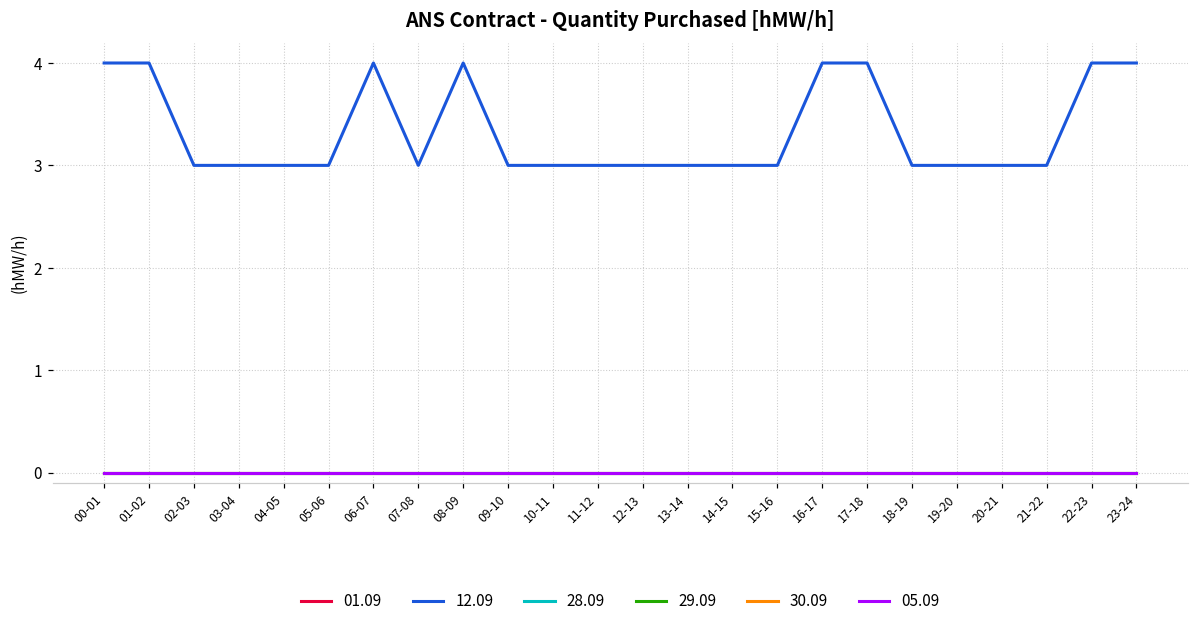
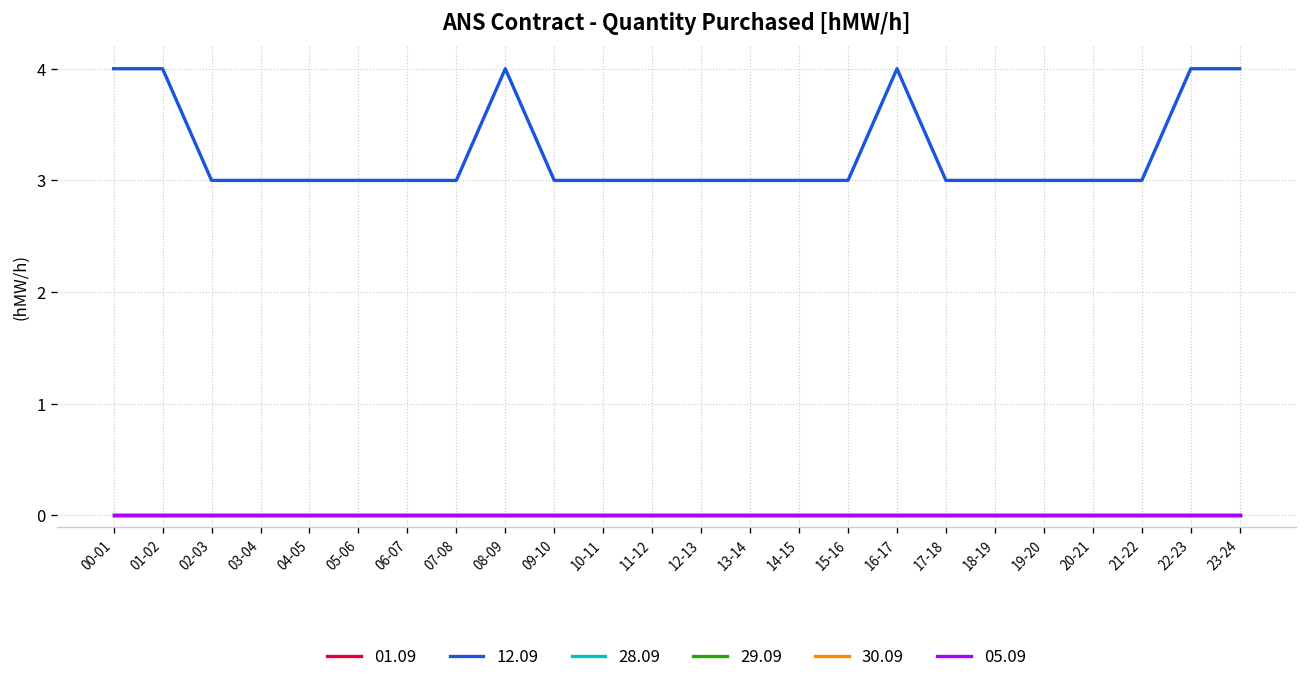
12.09, 06-07: 4 -> 3
12.09, 17-18: 4 -> 3
